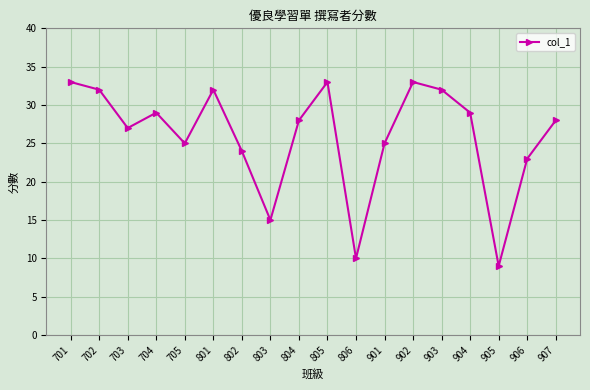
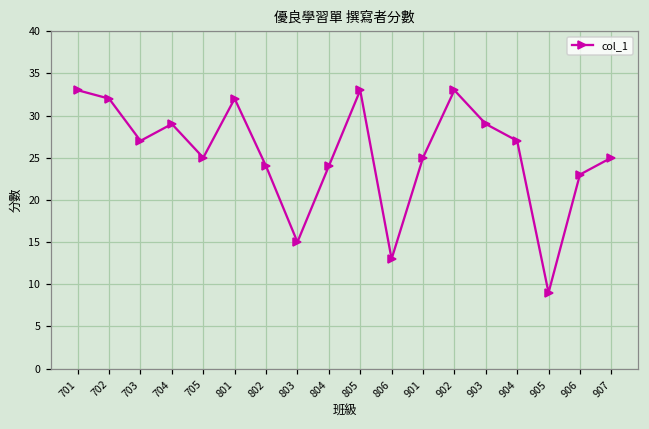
804: 28 -> 24
806: 10 -> 13
903: 32 -> 29
904: 29 -> 27
907: 28 -> 25
